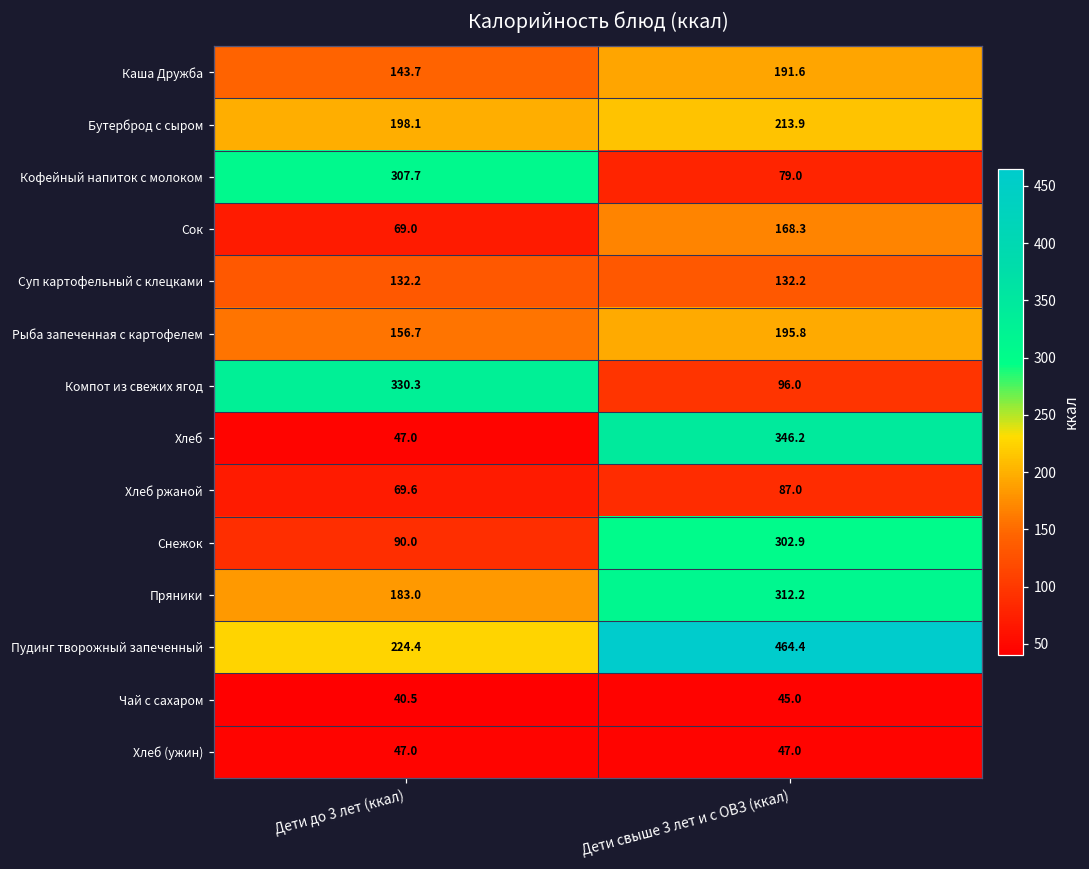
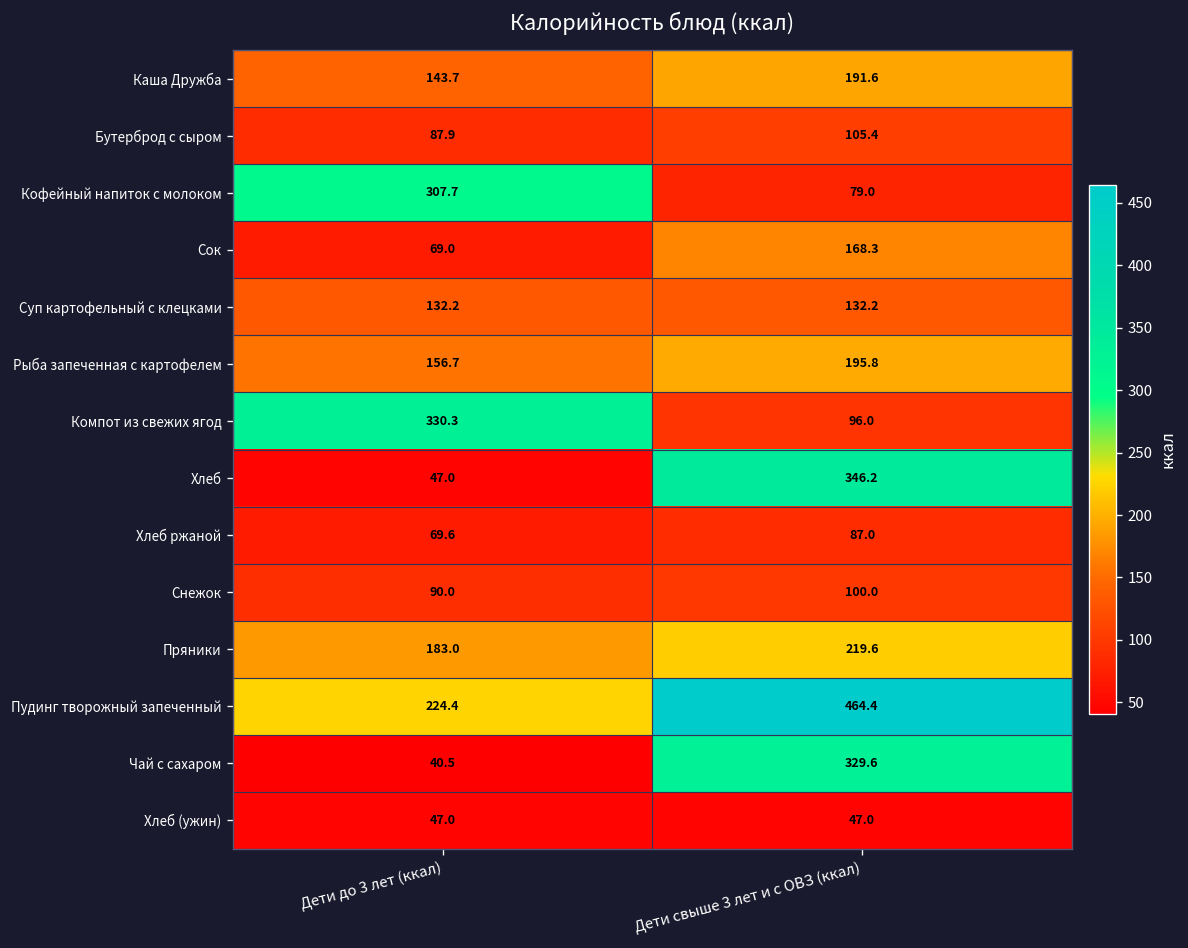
Бутерброд с сыром, Дети до 3 лет (ккал): 198.1 -> 87.9
Бутерброд с сыром, Дети свыше 3 лет и с ОВЗ (ккал): 213.9 -> 105.4
Снежок, Дети свыше 3 лет и с ОВЗ (ккал): 302.9 -> 100.0
Пряники, Дети свыше 3 лет и с ОВЗ (ккал): 312.2 -> 219.6
Чай с сахаром, Дети свыше 3 лет и с ОВЗ (ккал): 45.0 -> 329.6
